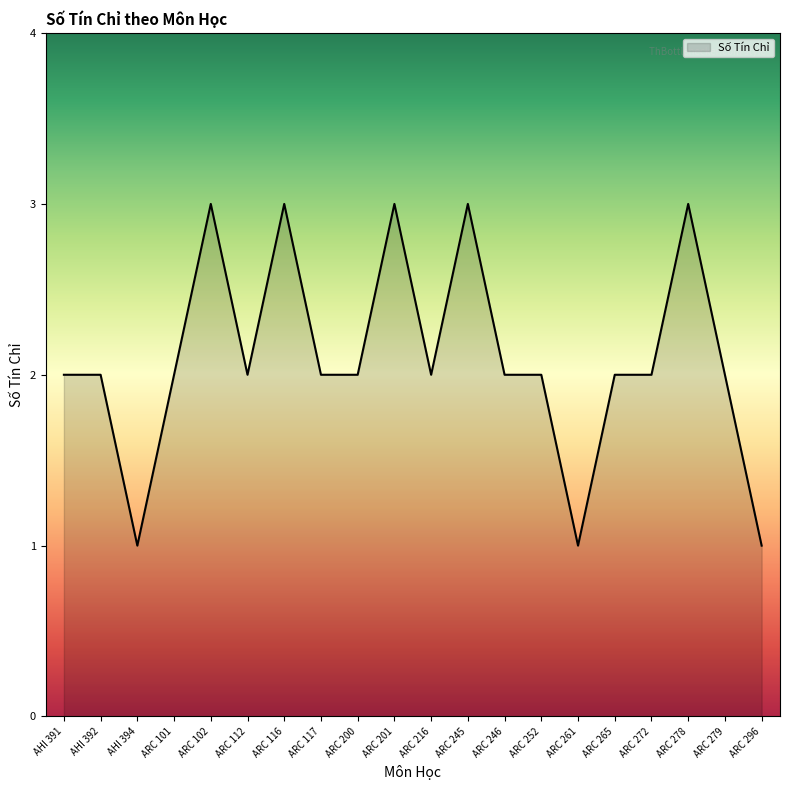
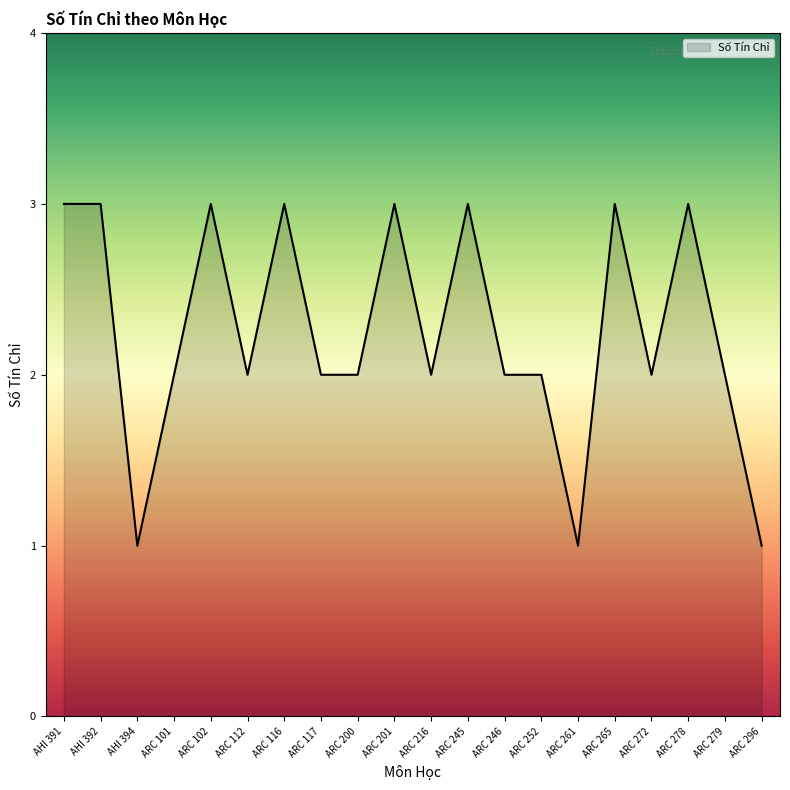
AHI 391: 2 -> 3
AHI 392: 2 -> 3
ARC 265: 2 -> 3
